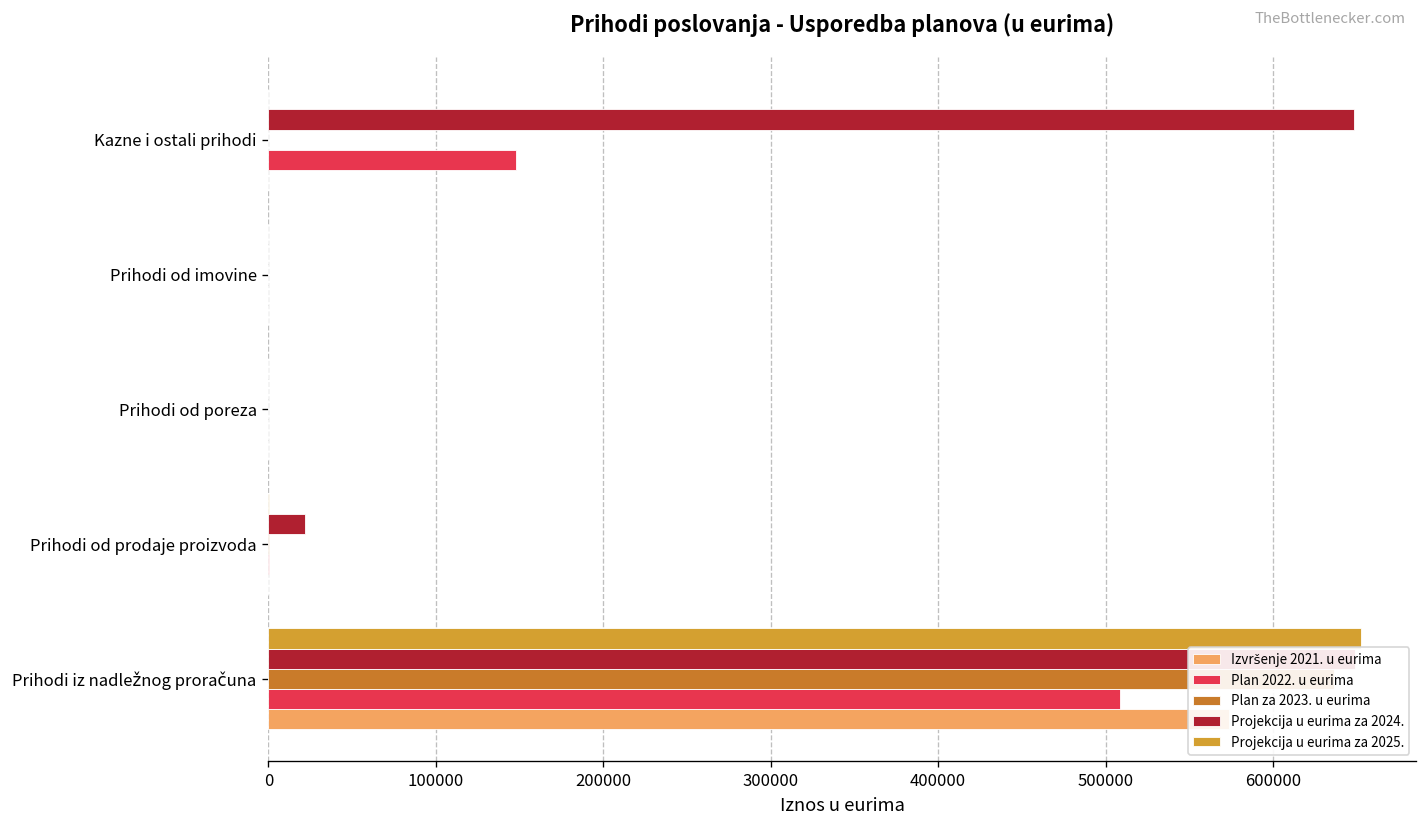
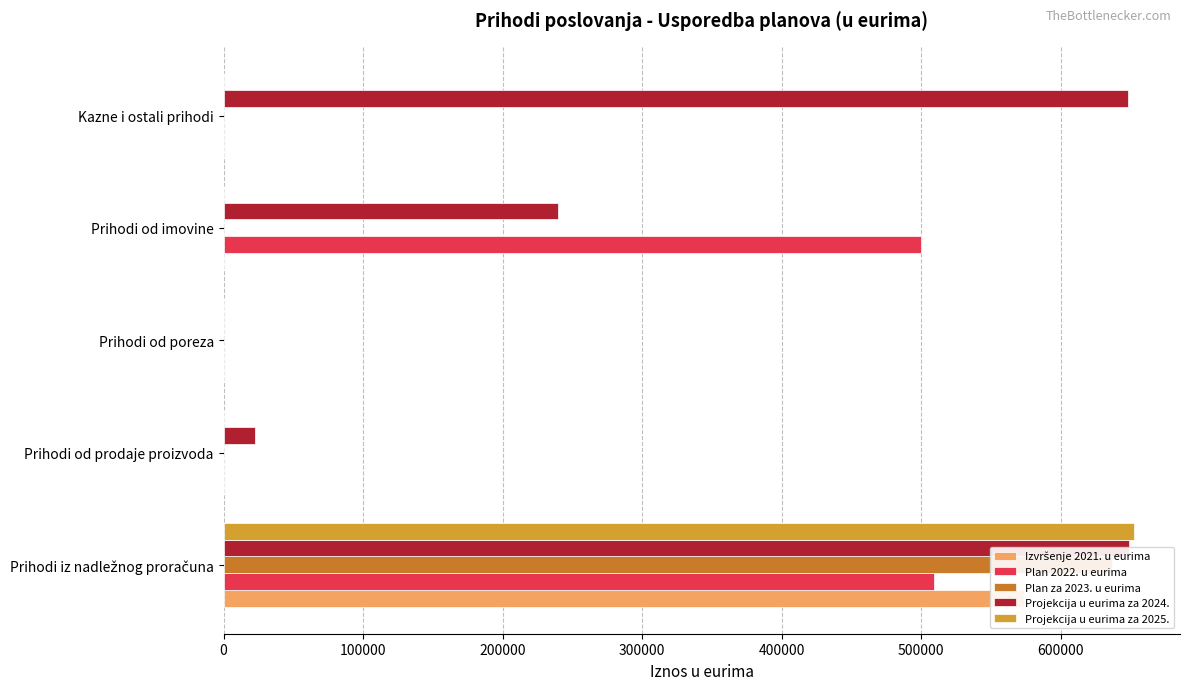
Plan 2022. u eurima, Kazne i ostali prihodi: 148000 -> 0
Projekcija u eurima za 2024., Prihodi od imovine: 0 -> 240000
Plan 2022. u eurima, Prihodi od imovine: 0 -> 500000
